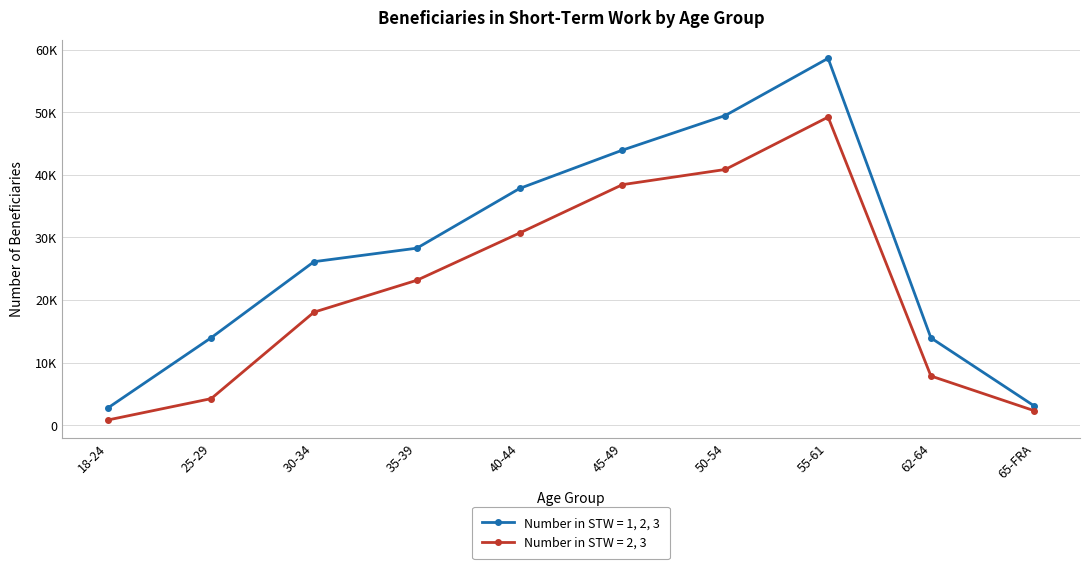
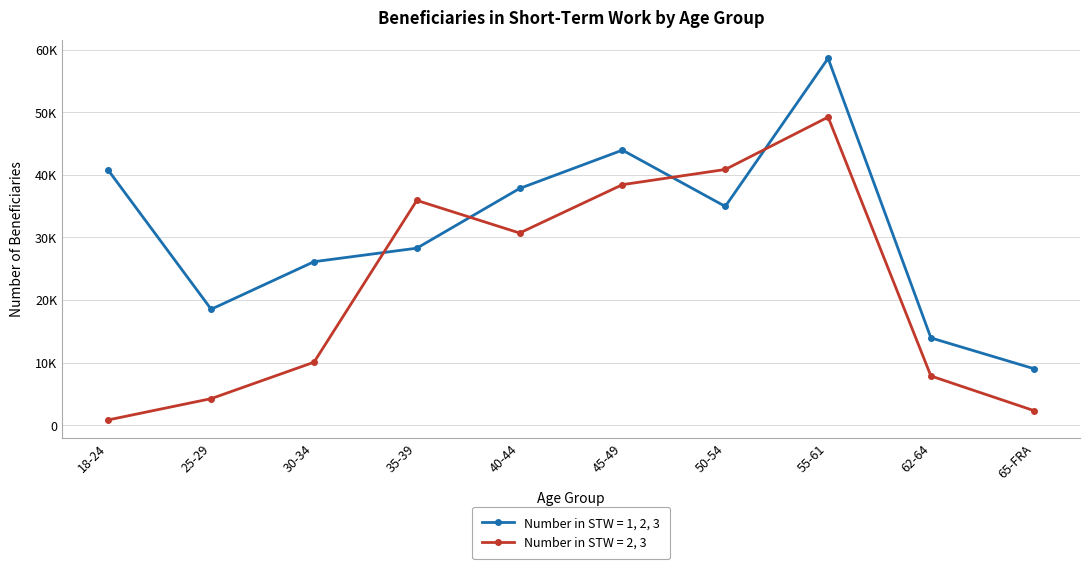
Number in STW = 1, 2, 3, 18-24: 3000 -> 41000
Number in STW = 1, 2, 3, 25-29: 14000 -> 19000
Number in STW = 2, 3, 30-34: 18000 -> 10000
Number in STW = 2, 3, 35-39: 23000 -> 36000
Number in STW = 1, 2, 3, 50-54: 49000 -> 35000
Number in STW = 1, 2, 3, 65-FRA: 3000 -> 9000
